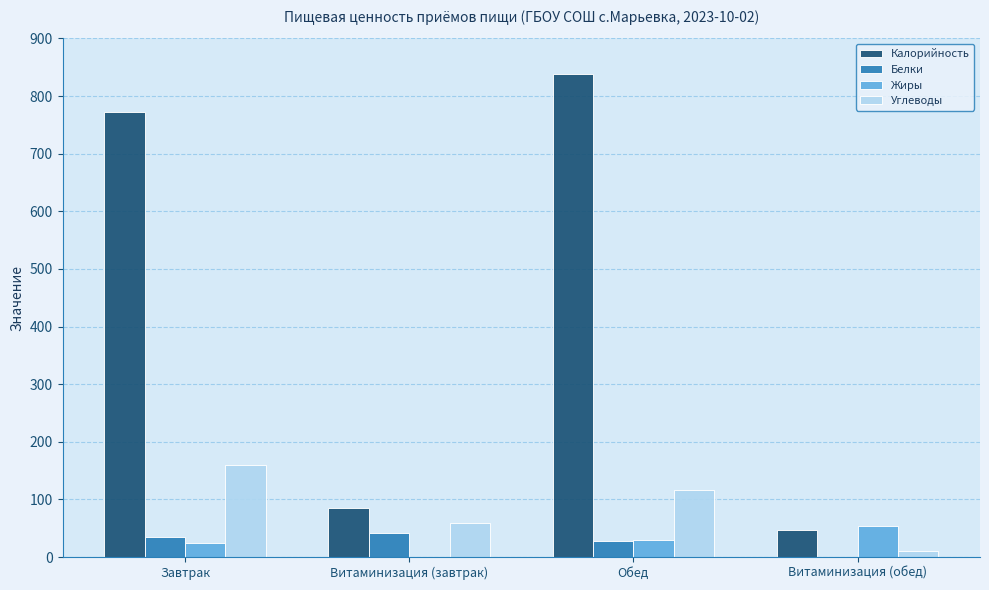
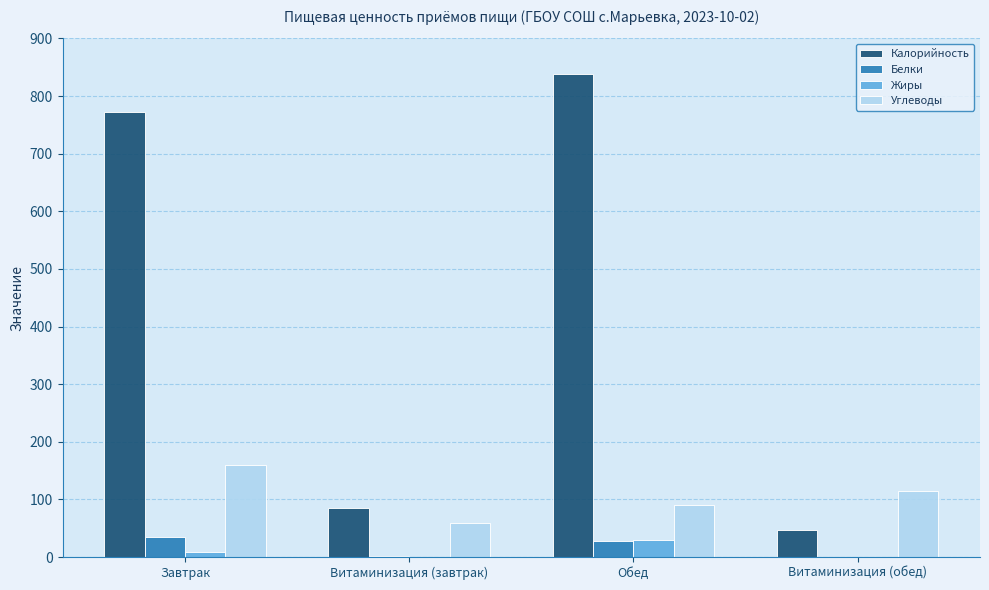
Жиры, Завтрак: 20 -> 10
Белки, Витаминизация (завтрак): 40 -> 0
Углеводы, Обед: 120 -> 90
Жиры, Витаминизация (обед): 50 -> 0
Углеводы, Витаминизация (обед): 10 -> 110
